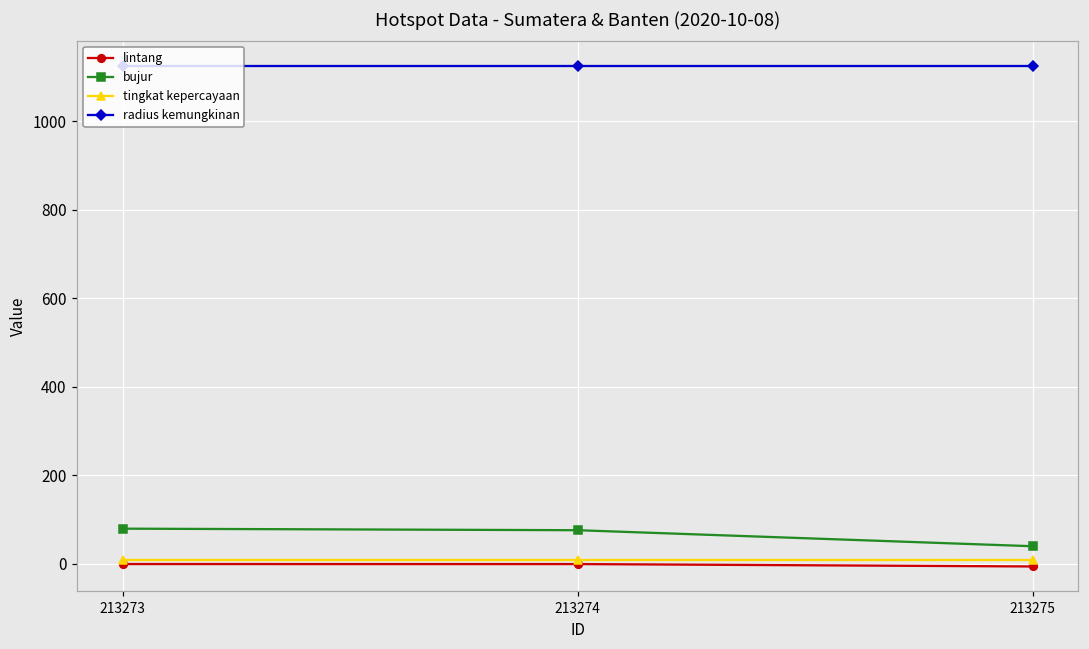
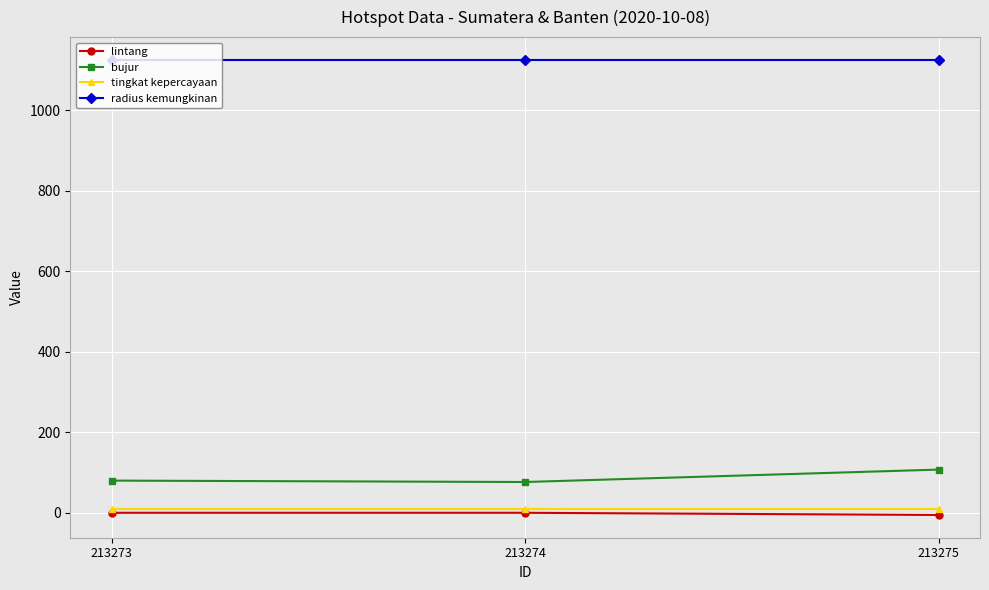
bujur, 213275: 40 -> 110
